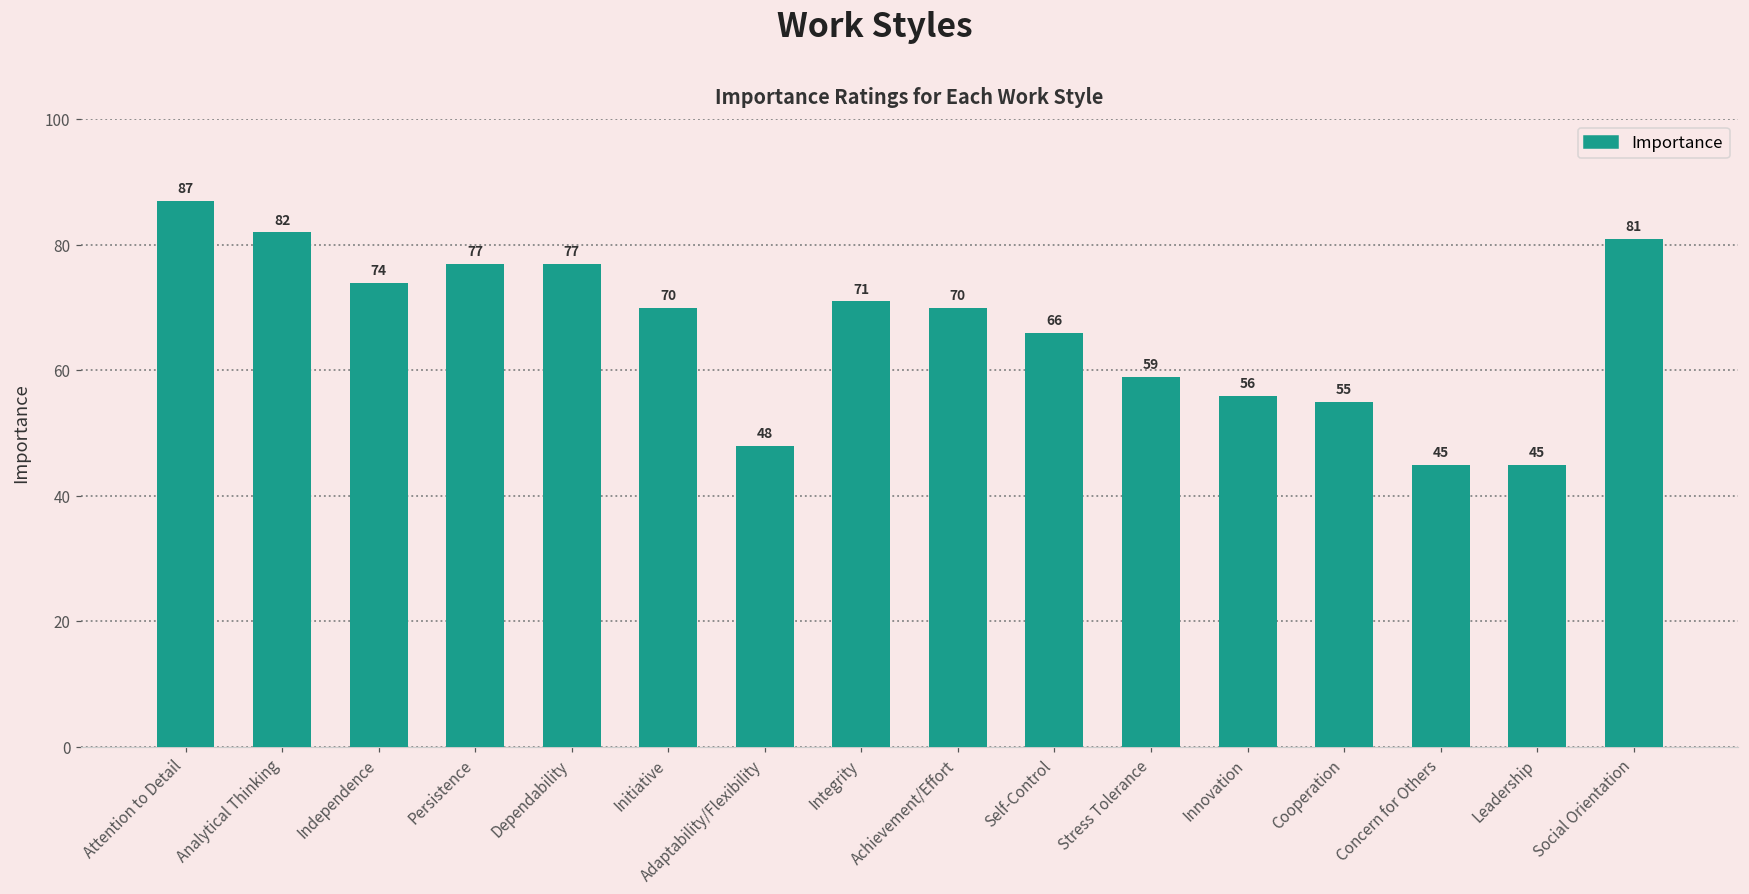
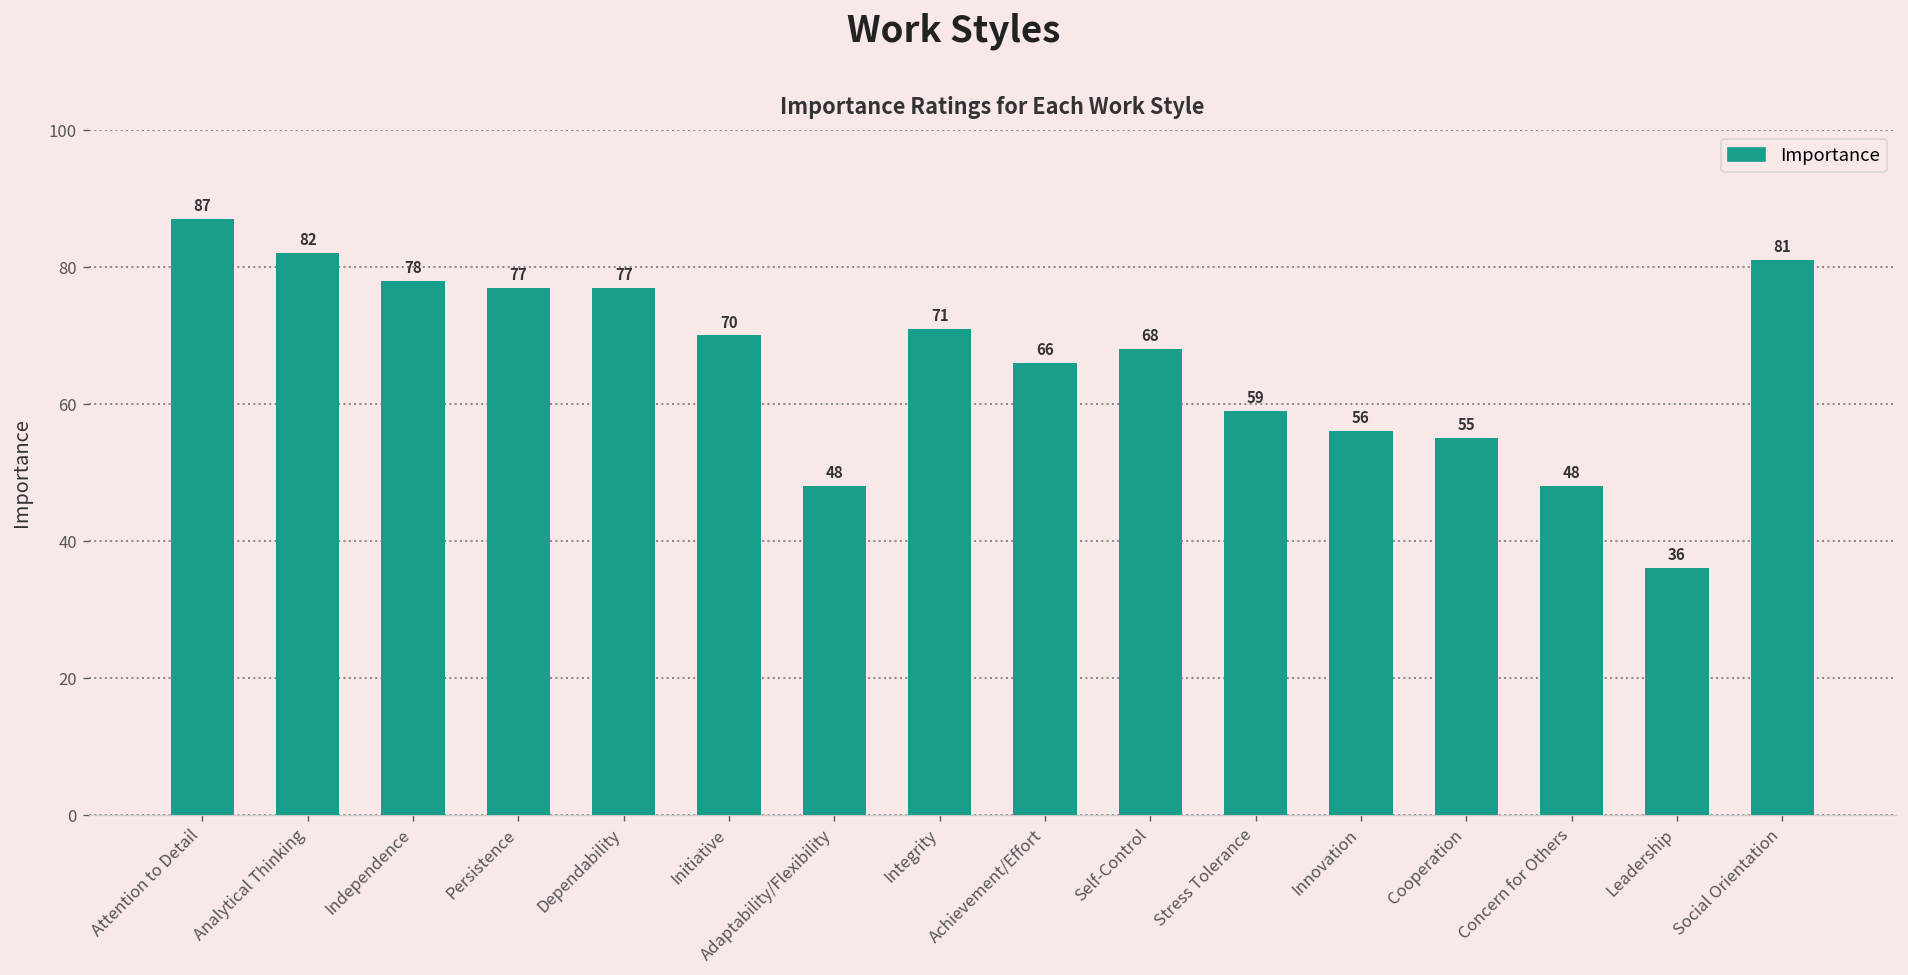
Independence: 74 -> 78
Achievement/Effort: 70 -> 66
Self-Control: 66 -> 68
Concern for Others: 45 -> 48
Leadership: 45 -> 36
